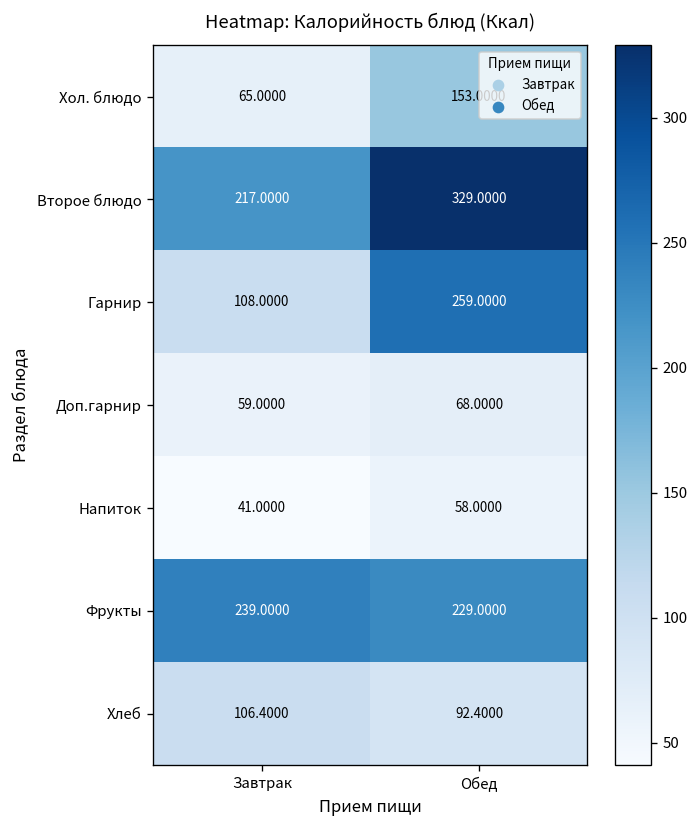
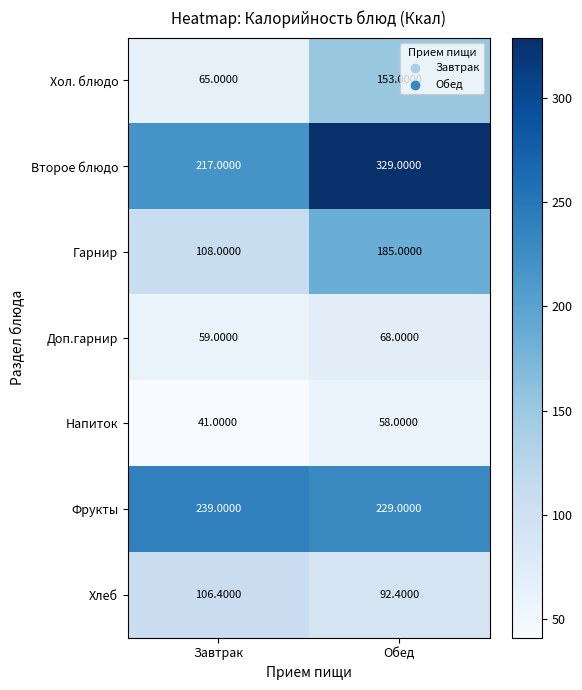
Гарнир, Обед: 259.0000 -> 185.0000
